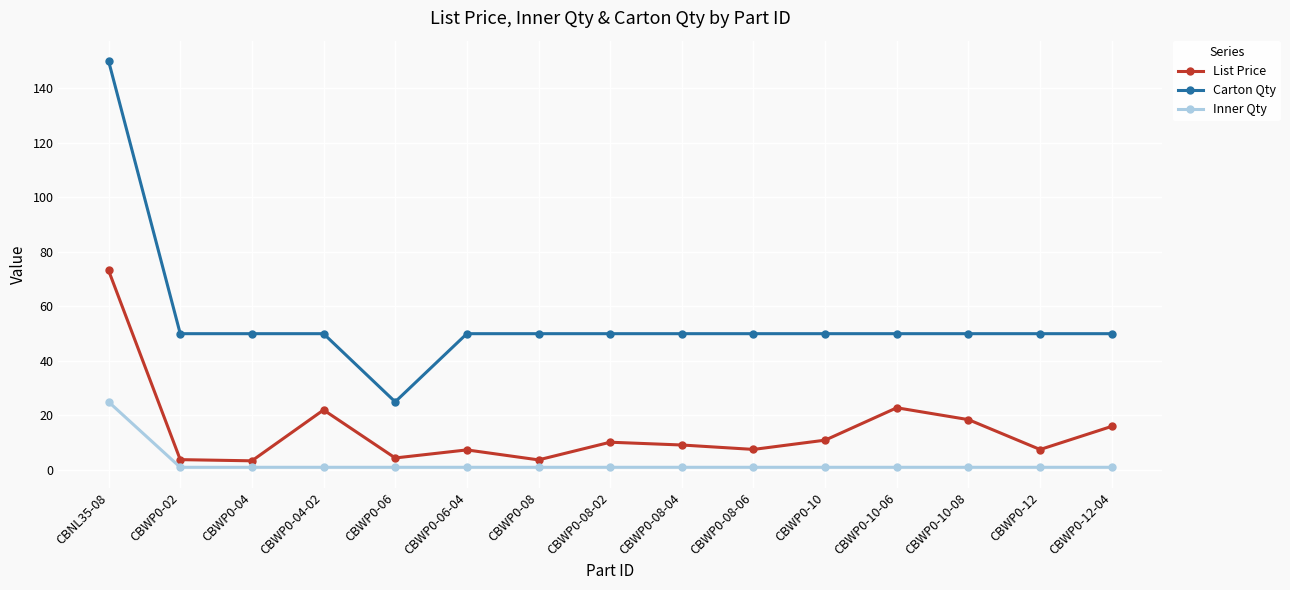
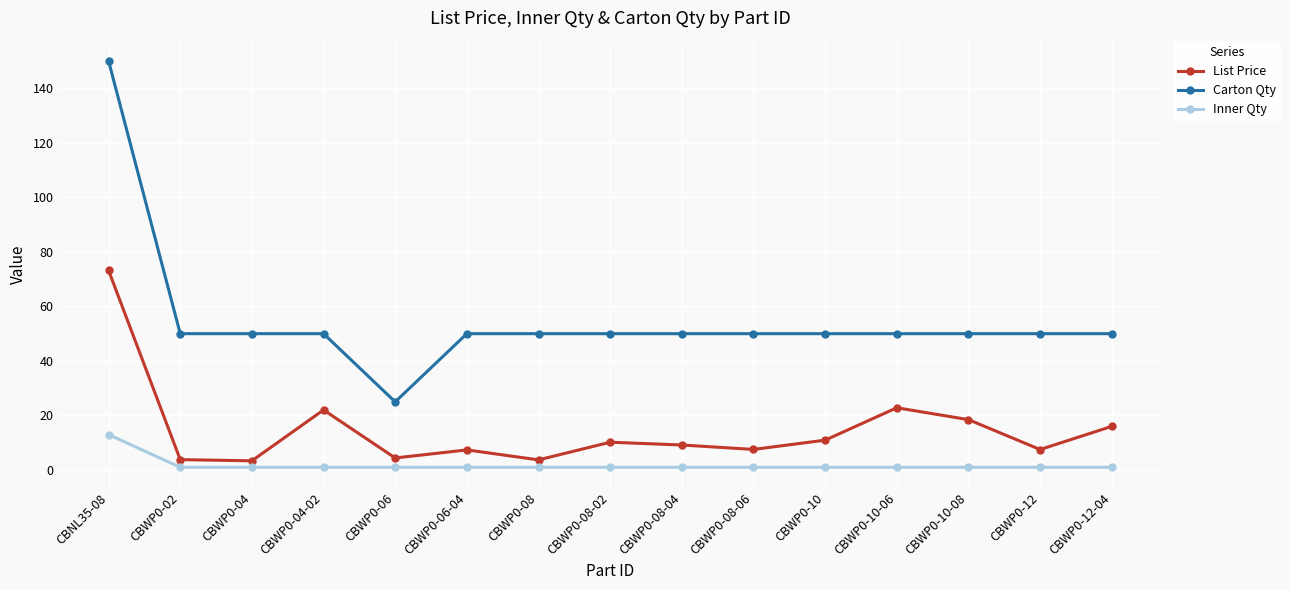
Inner Qty, CBNL35-08: 25 -> 13
